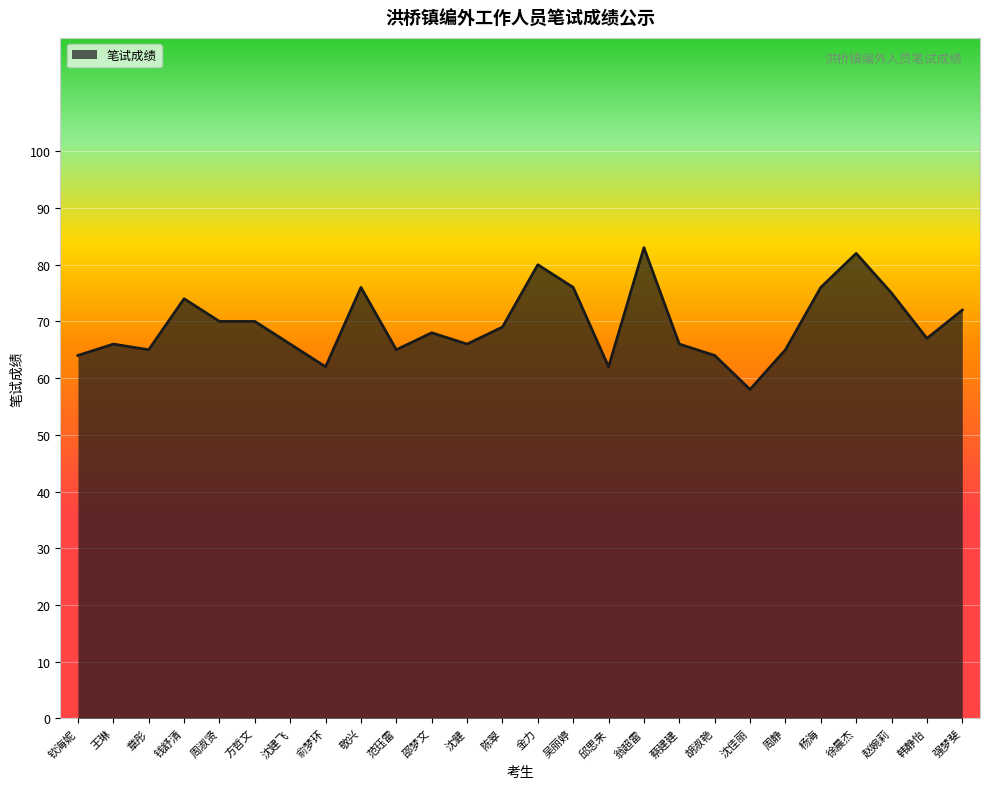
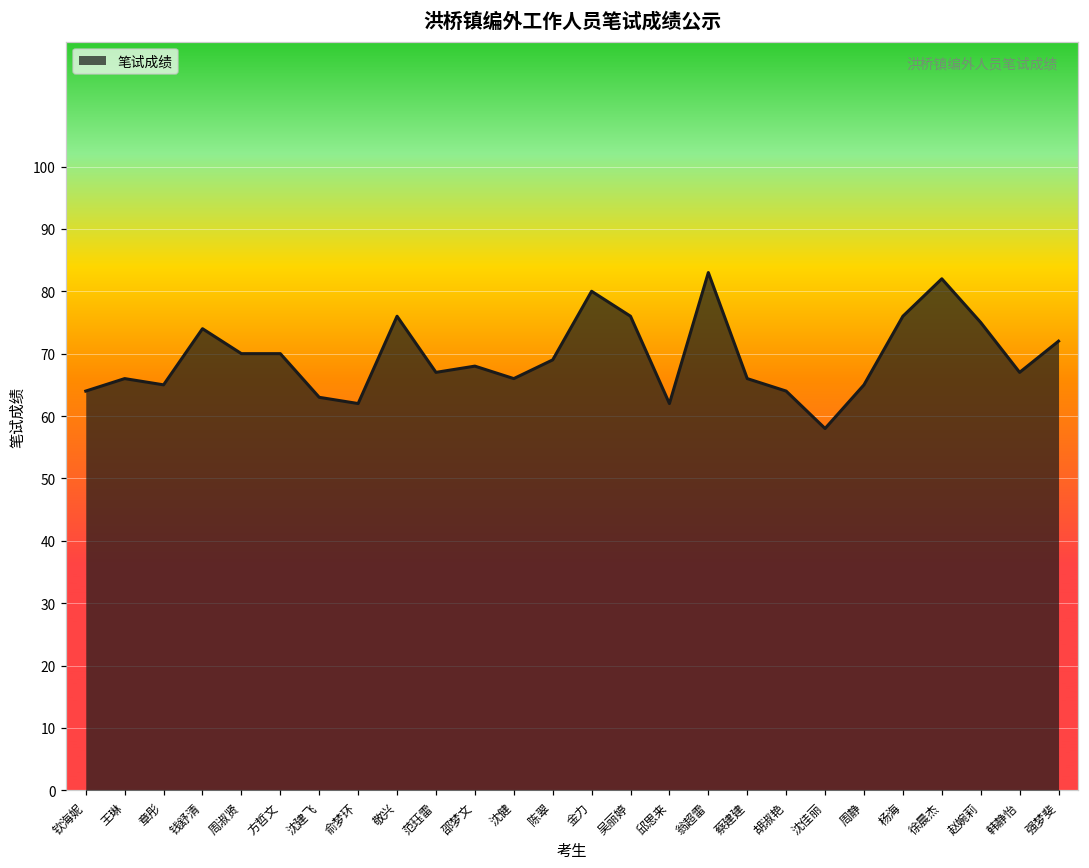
沈建飞: 66 -> 63
范珏雷: 65 -> 67
